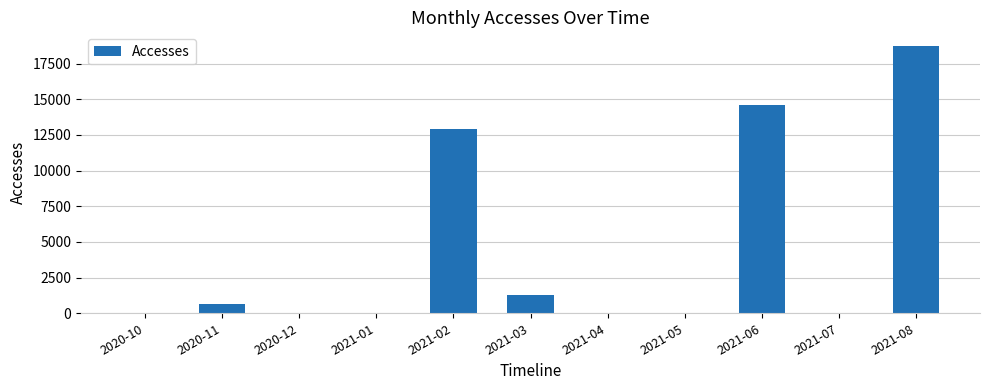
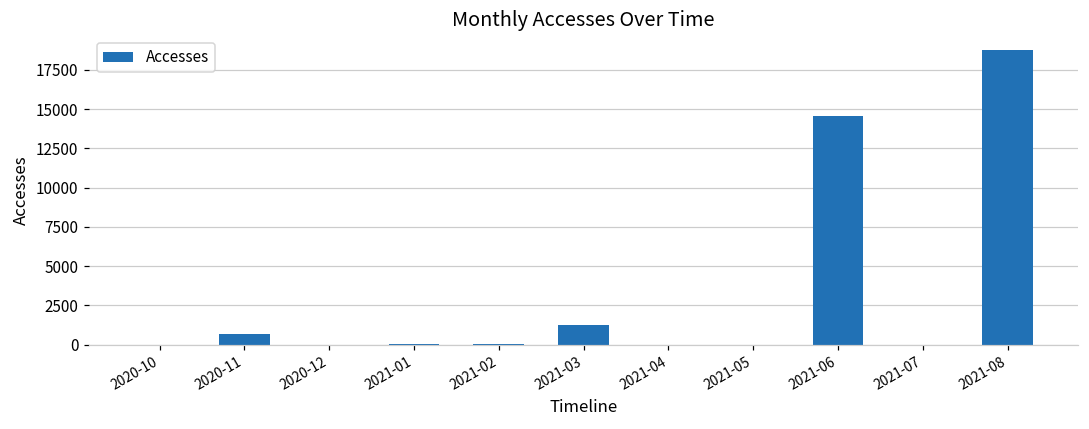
2021-02: 12900 -> 0
